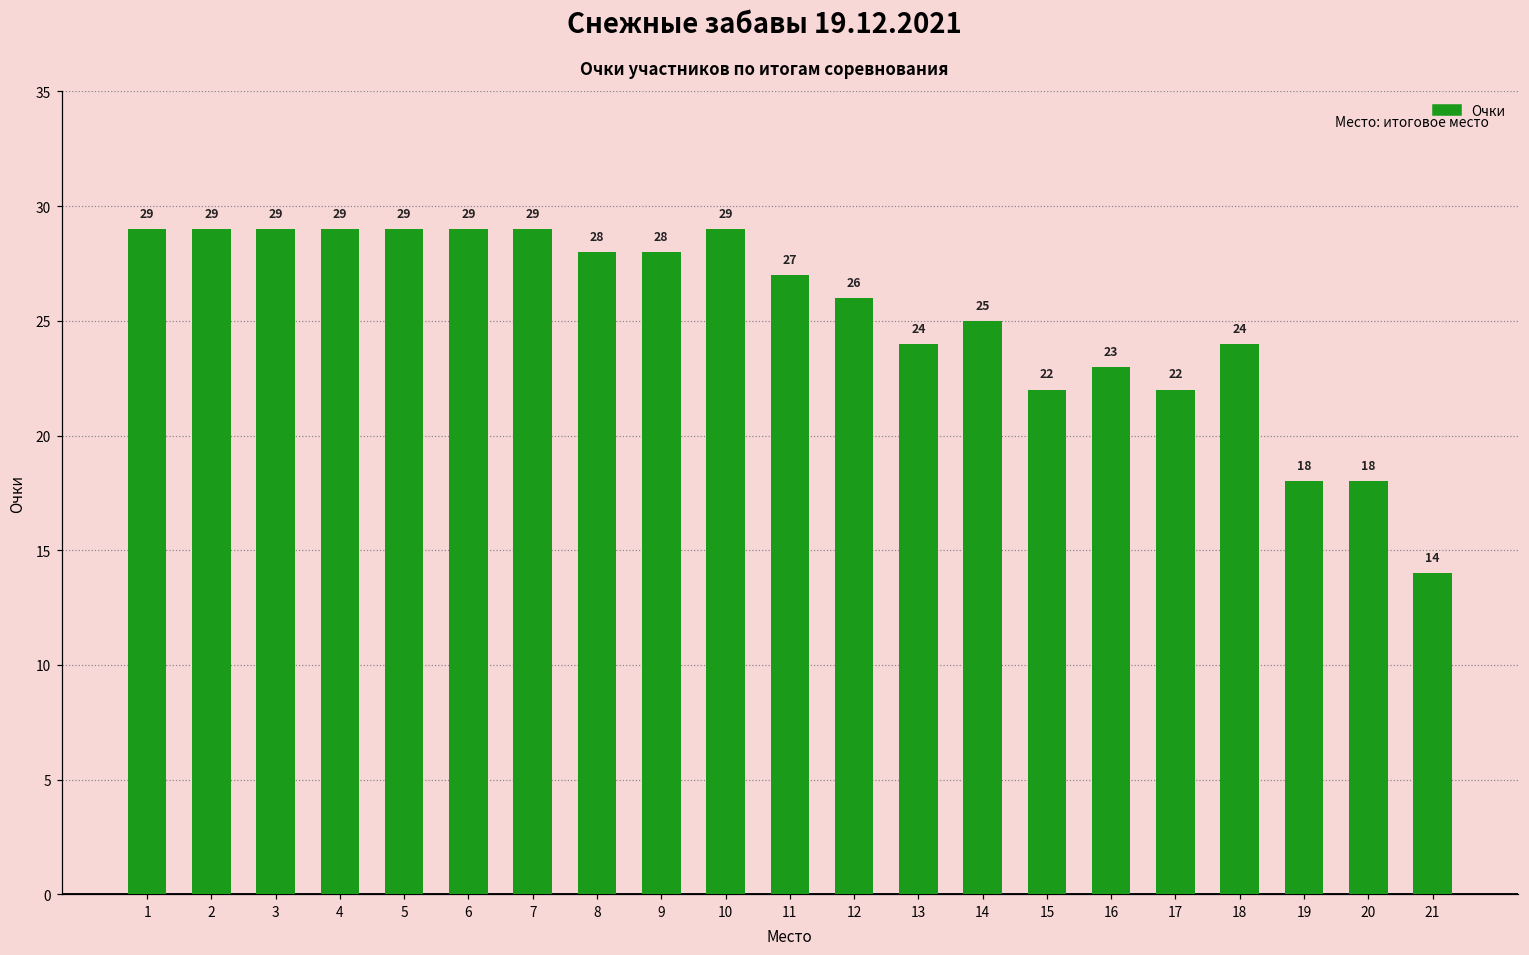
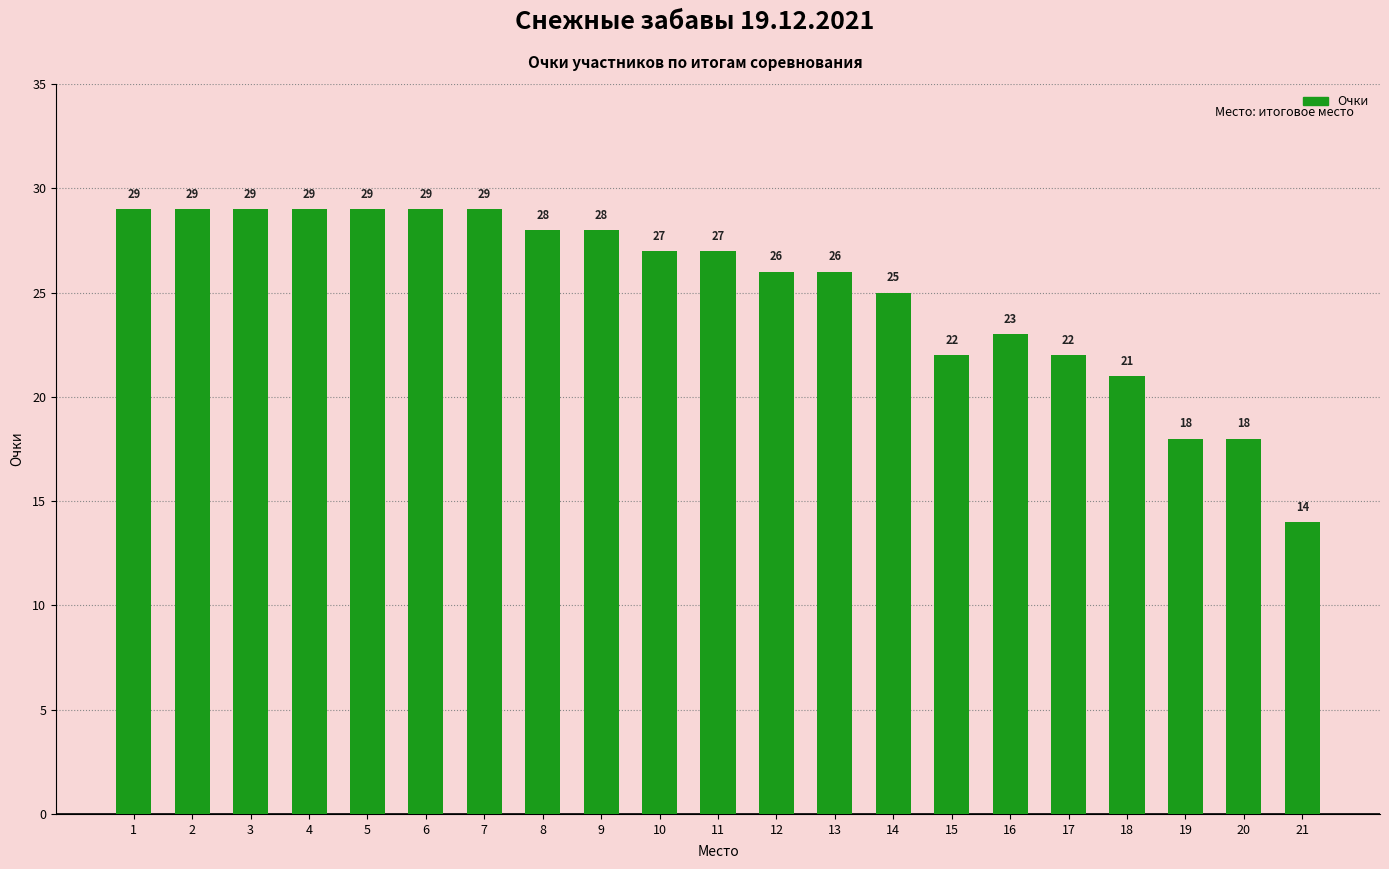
10: 29 -> 27
13: 24 -> 26
18: 24 -> 21
